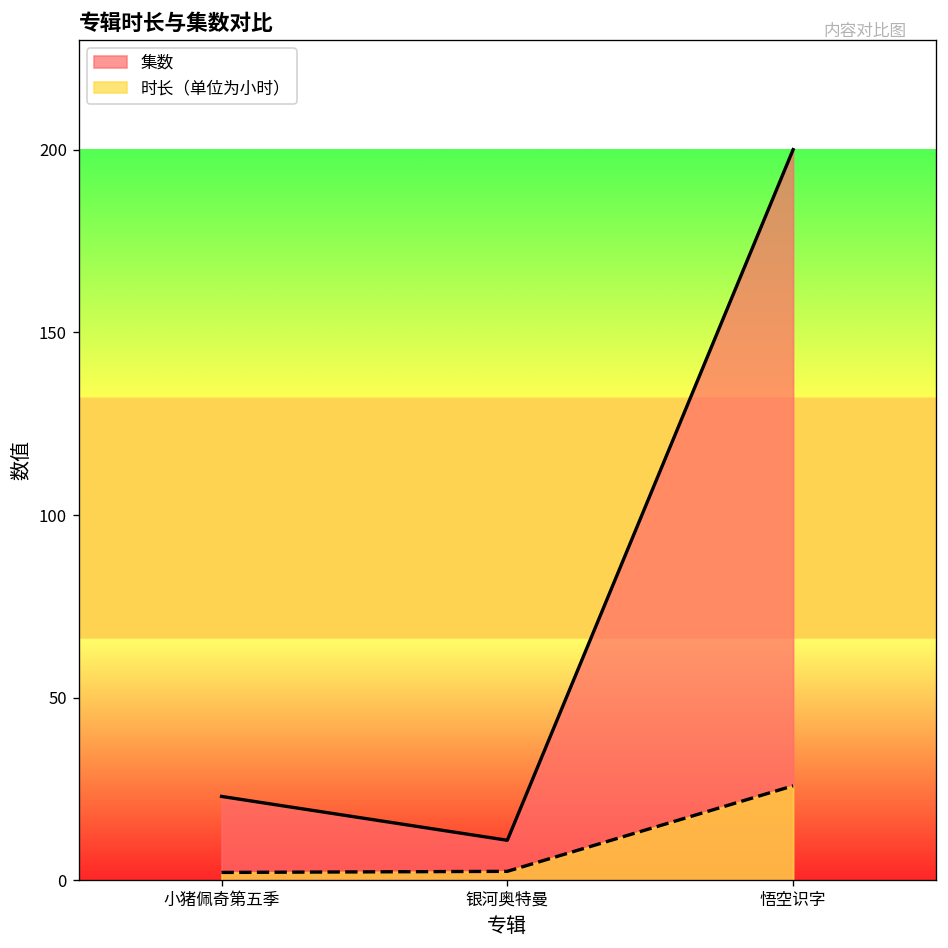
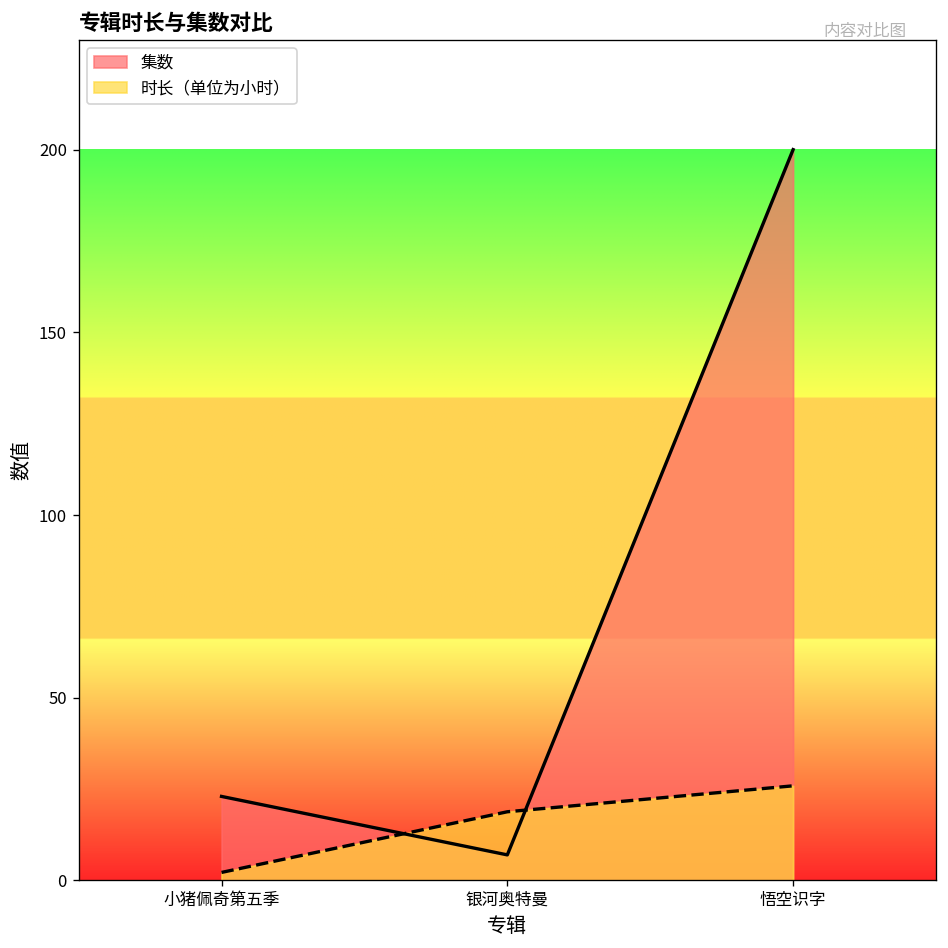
集数, 银河奥特曼: 11 -> 7
时长（单位为小时）, 银河奥特曼: 3 -> 19
